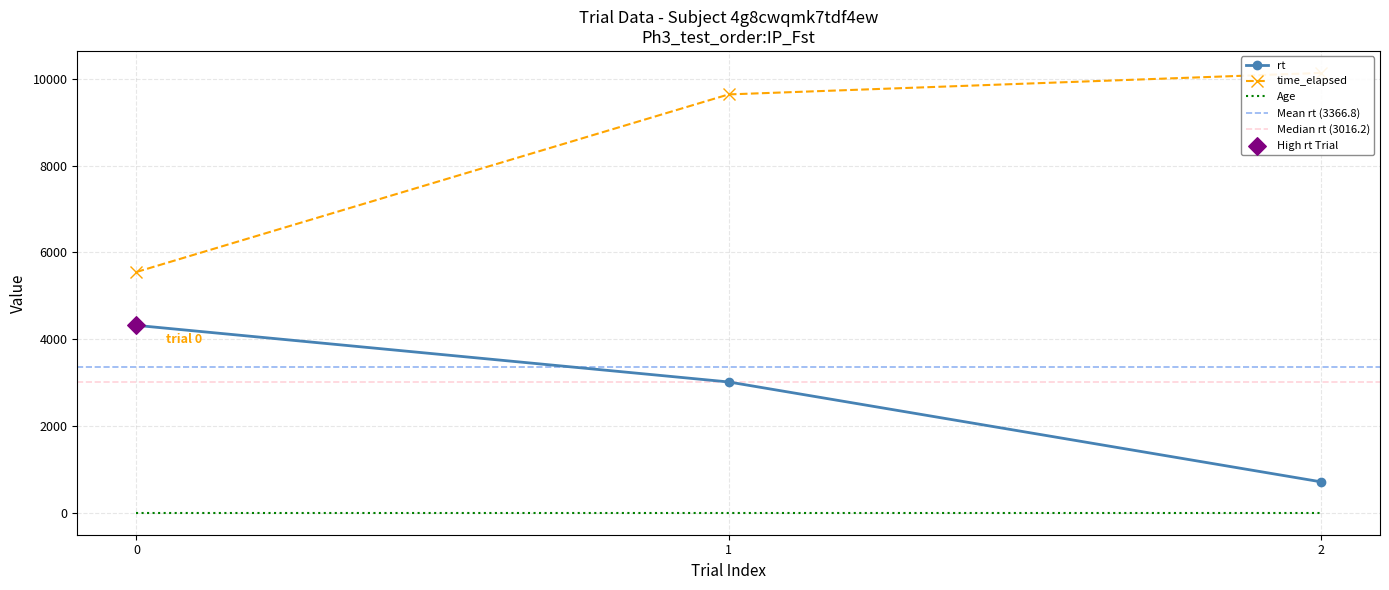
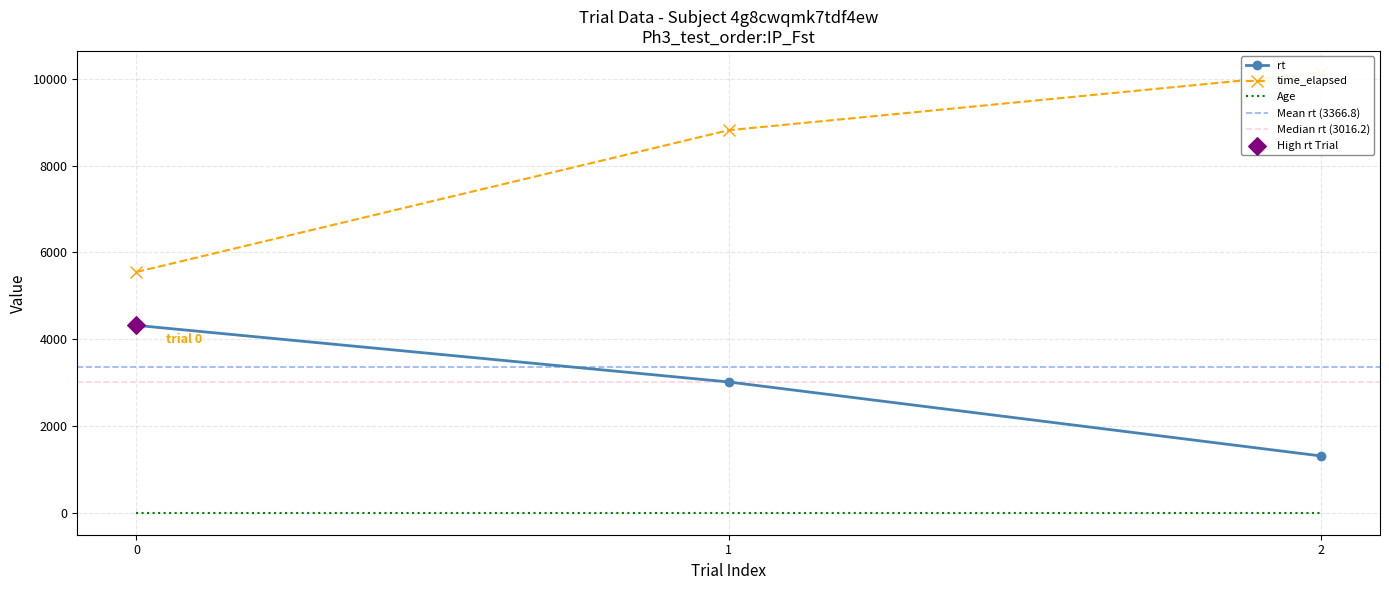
time_elapsed, 1: 9600 -> 8800
rt, 2: 700 -> 1300
